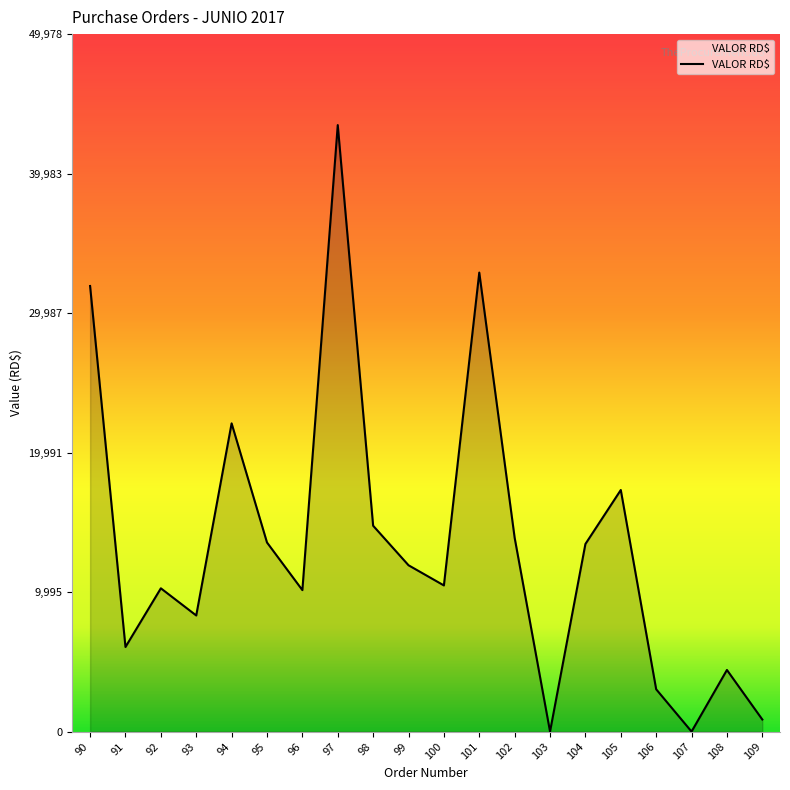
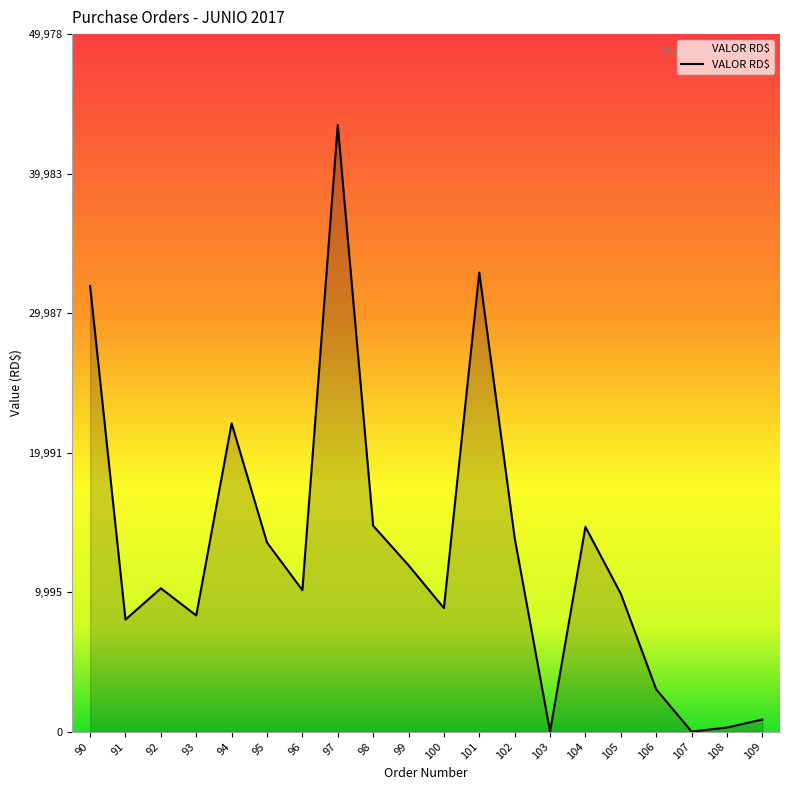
91: 6,100 -> 8,000
100: 10,500 -> 8,900
104: 13,400 -> 14,700
105: 17,300 -> 9,900
108: 4,400 -> 300
